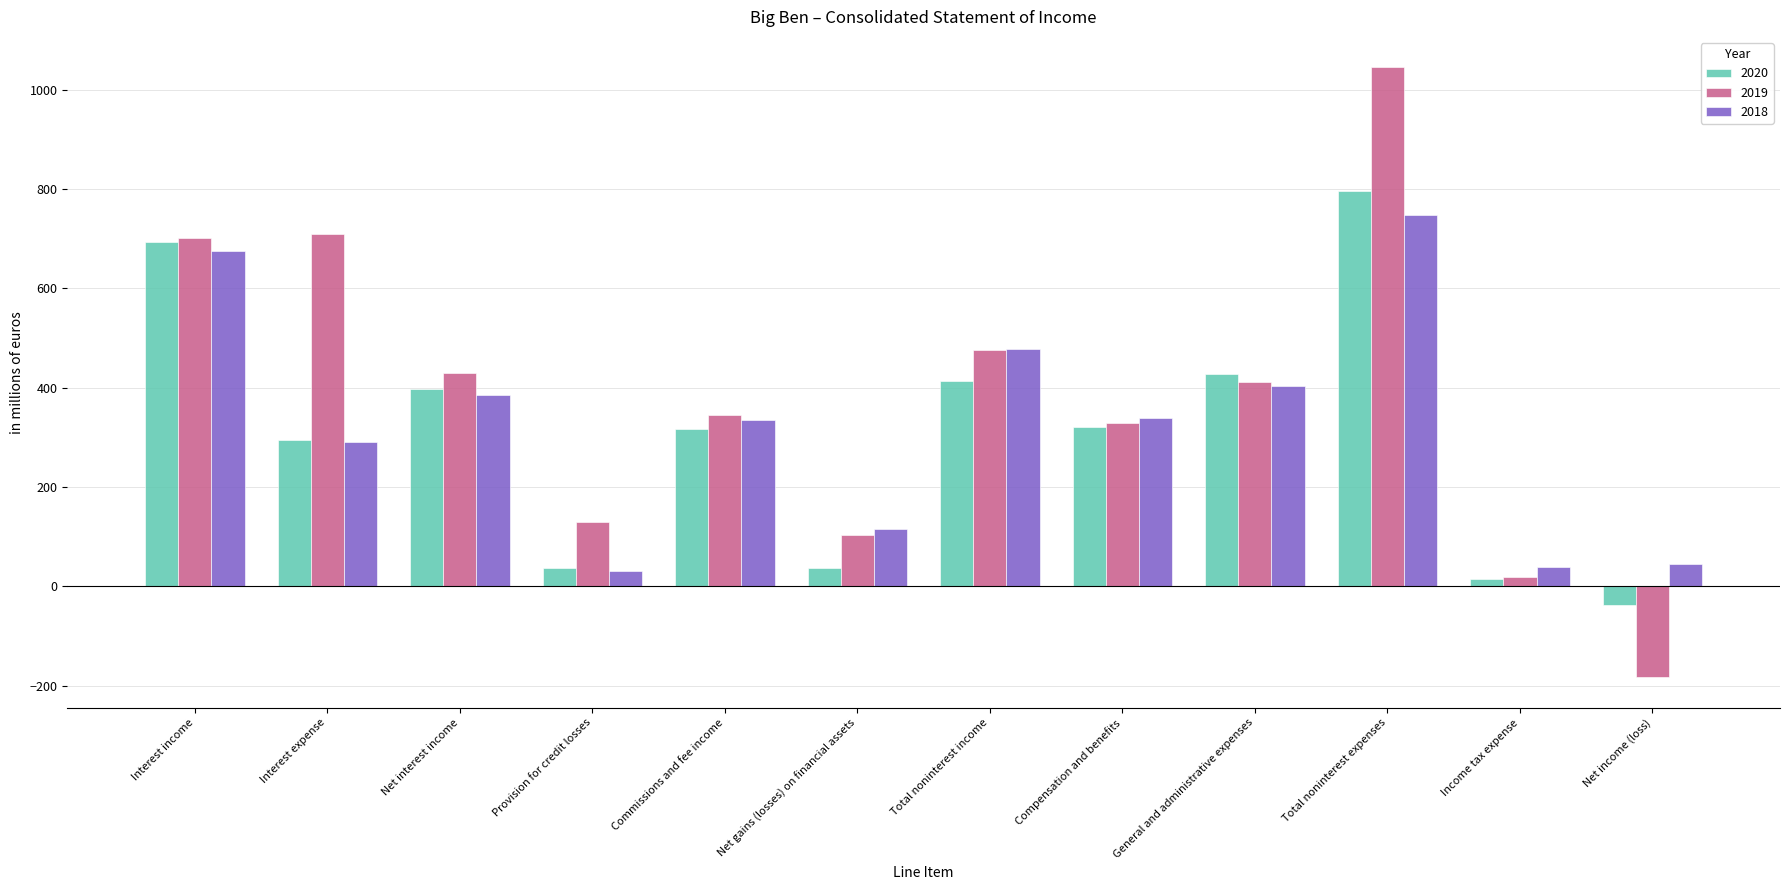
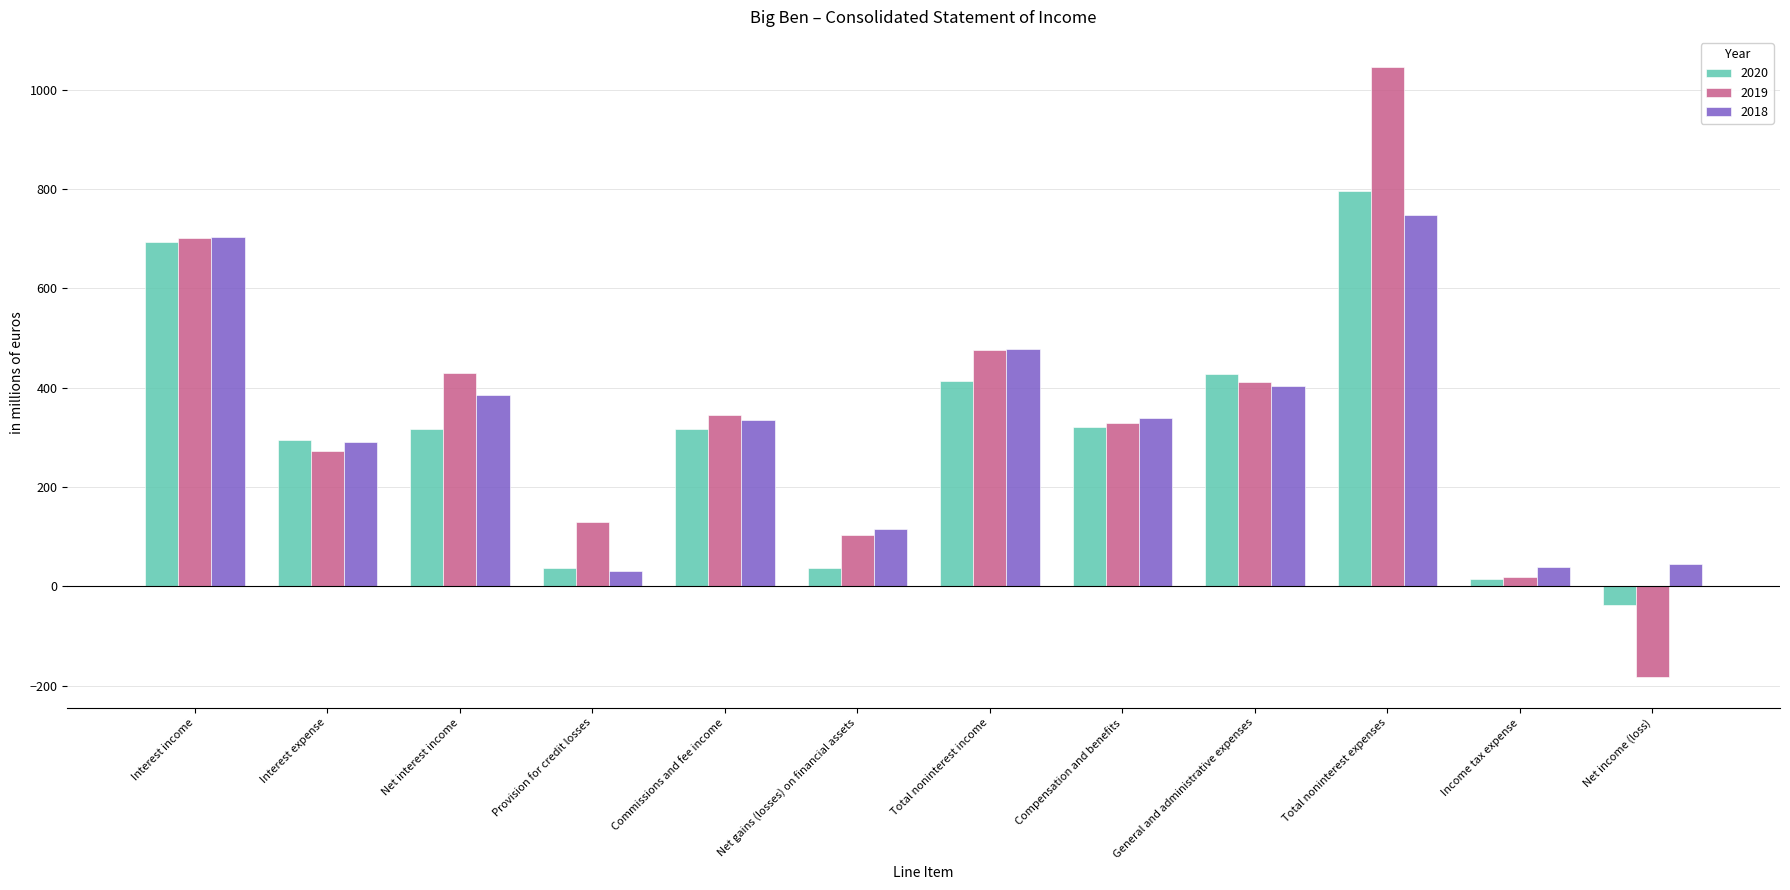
2018, Interest income: 680 -> 700
2019, Interest expense: 710 -> 270
2020, Net interest income: 400 -> 320
